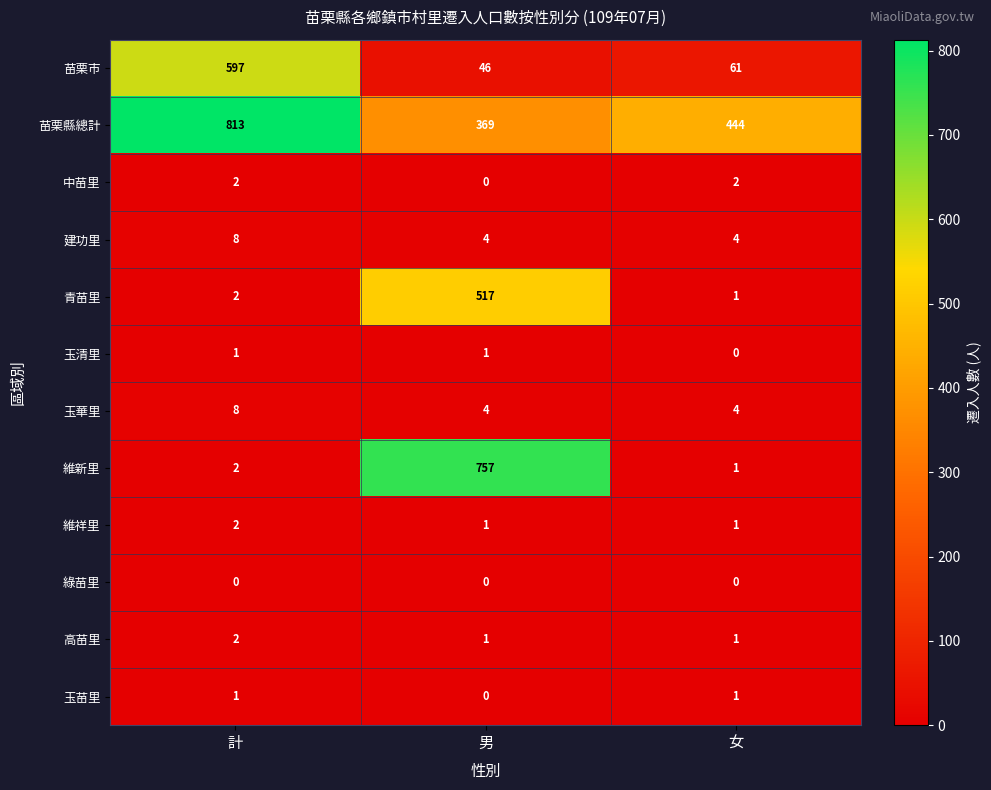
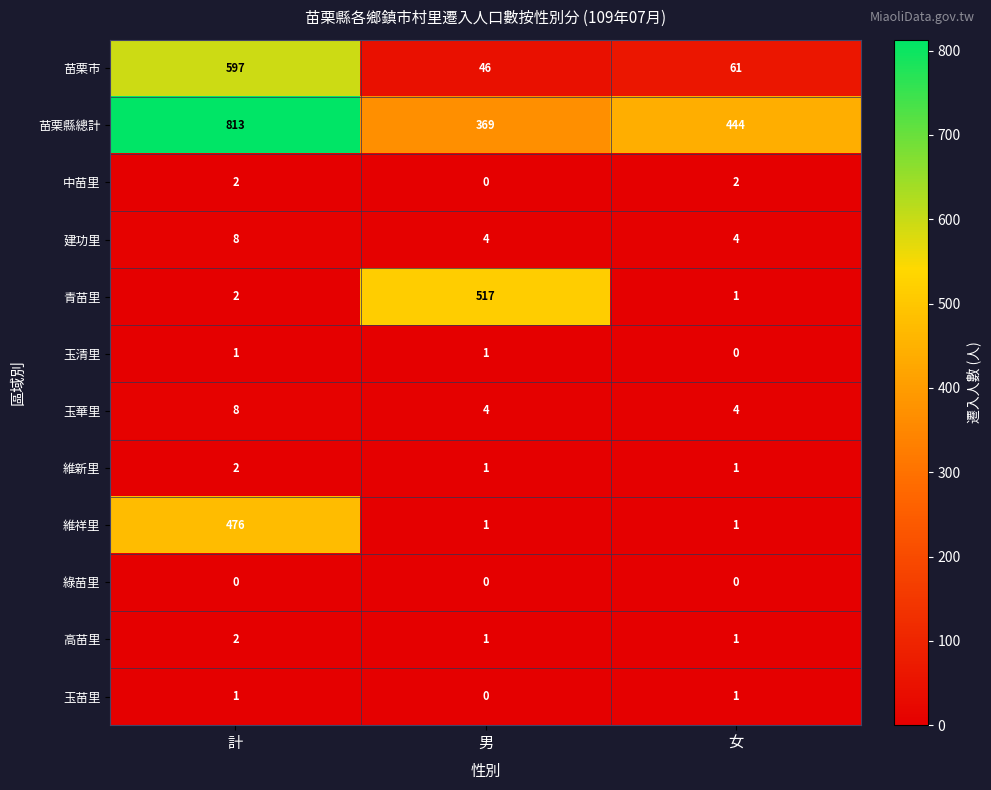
維新里, 男: 757 -> 1
維祥里, 計: 2 -> 476
